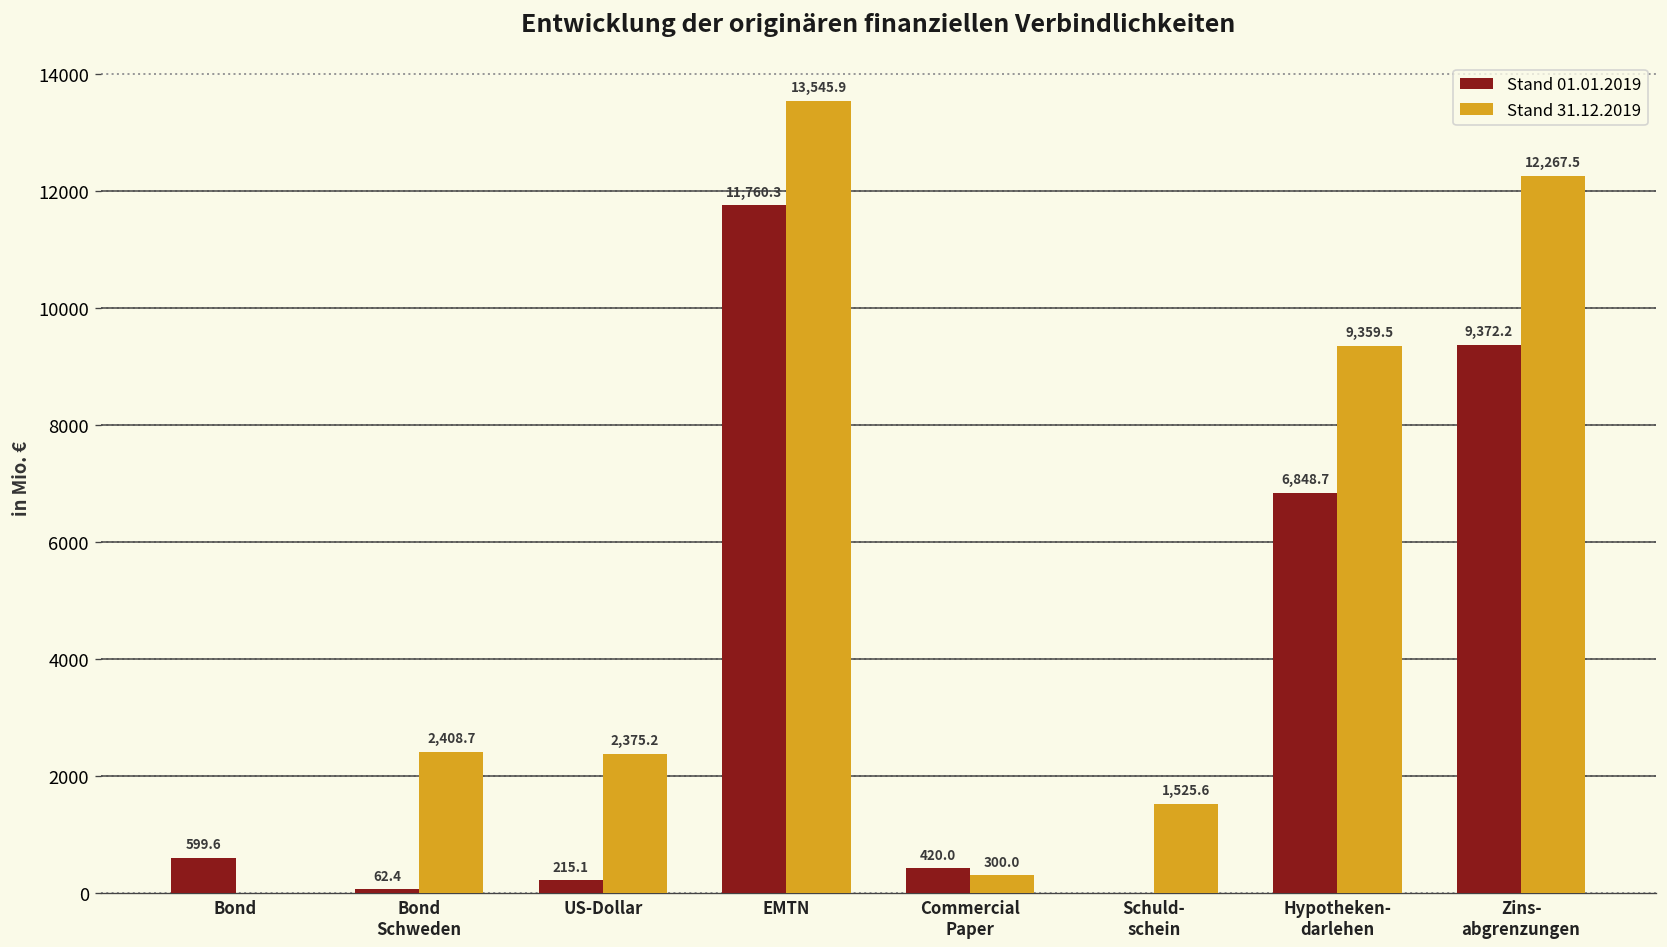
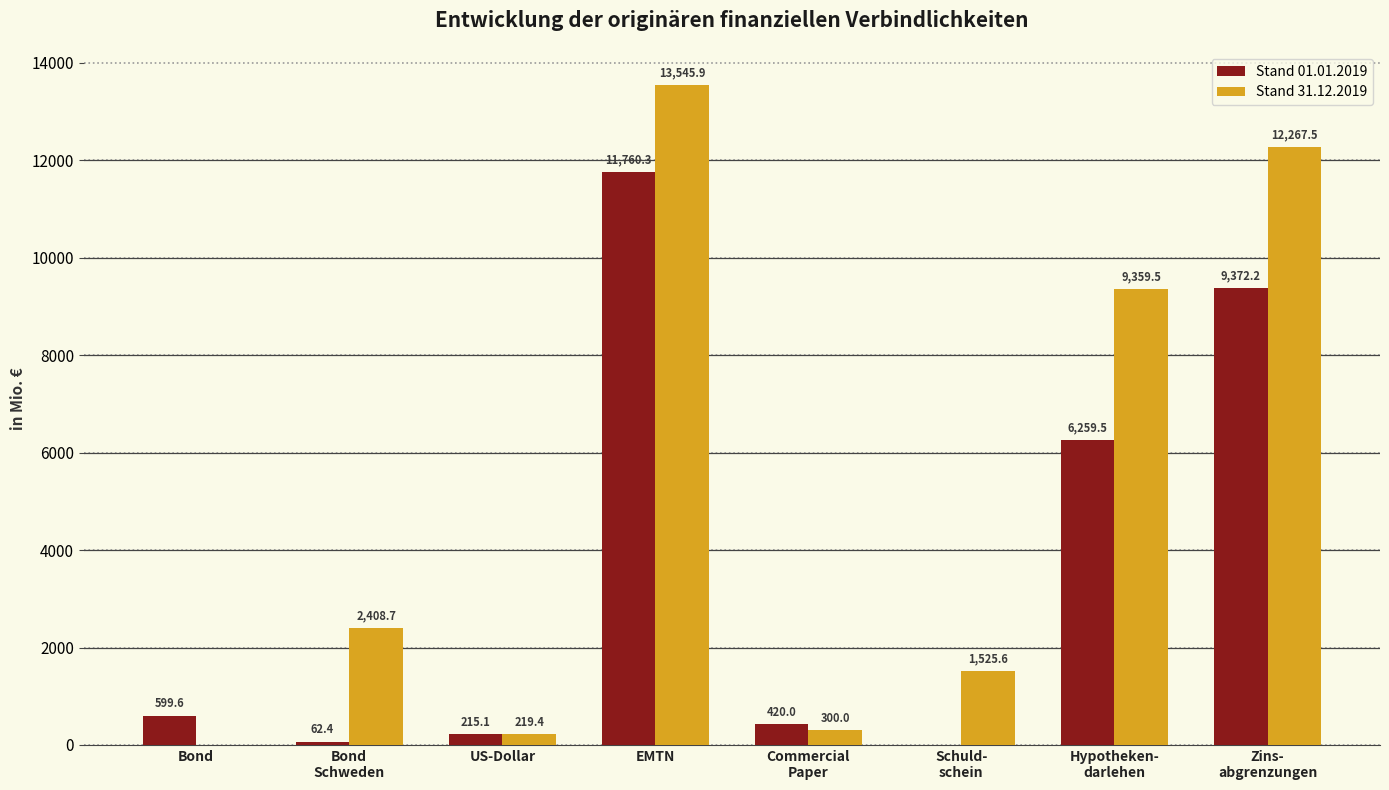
Stand 31.12.2019, US-Dollar: 2,375.2 -> 219.4
Stand 01.01.2019, Hypotheken- darlehen: 6,848.7 -> 6,259.5
